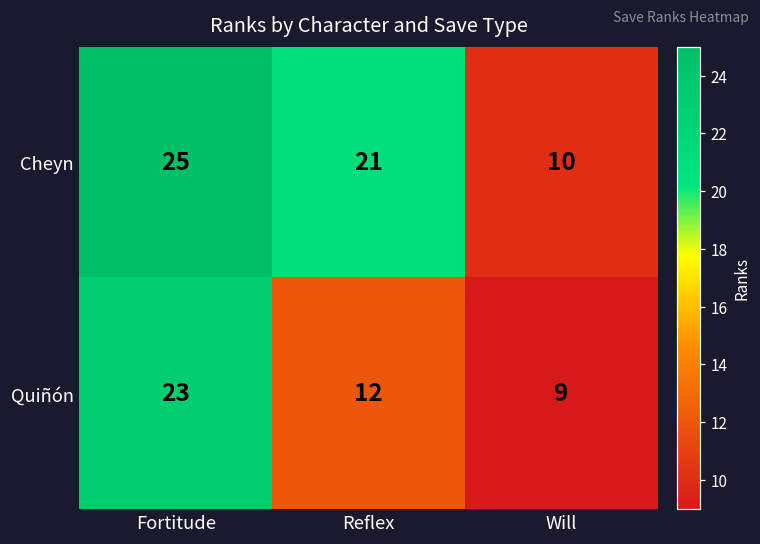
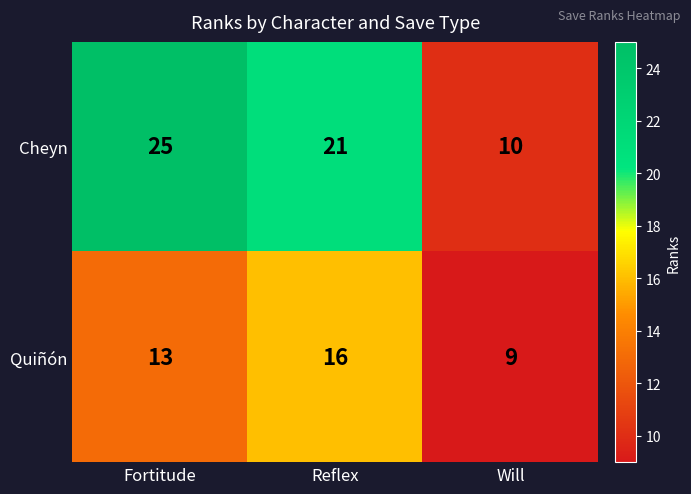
Quiñón, Fortitude: 23 -> 13
Quiñón, Reflex: 12 -> 16
